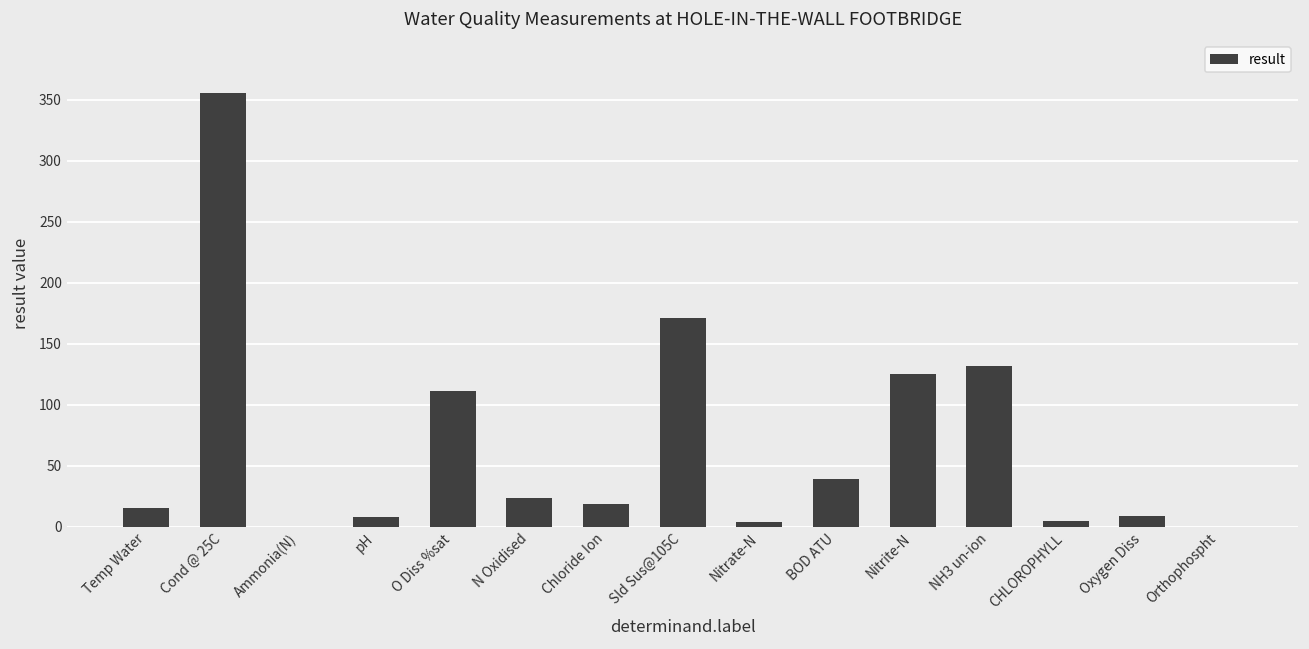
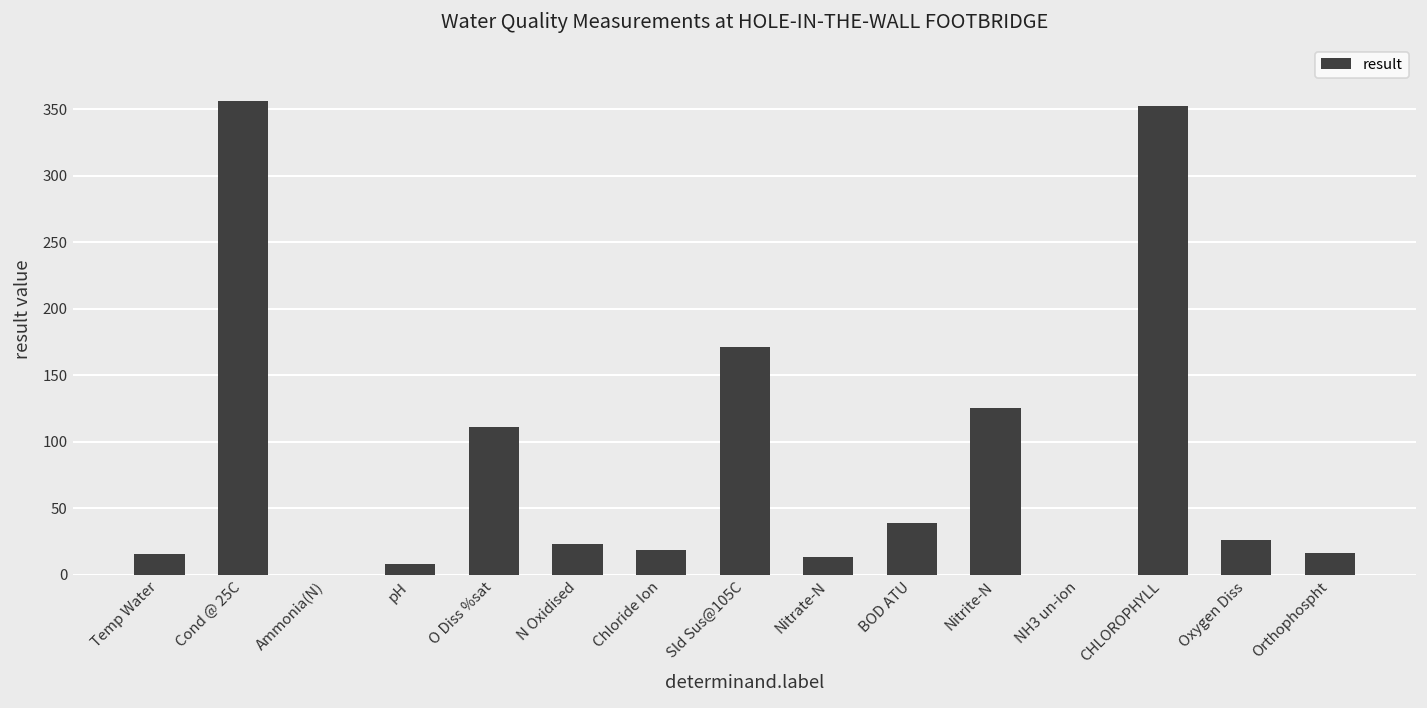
Nitrate-N: 4 -> 13
NH3 un-ion: 132 -> 0
CHLOROPHYLL: 5 -> 352
Oxygen Diss: 9 -> 26
Orthophospht: 0 -> 16
